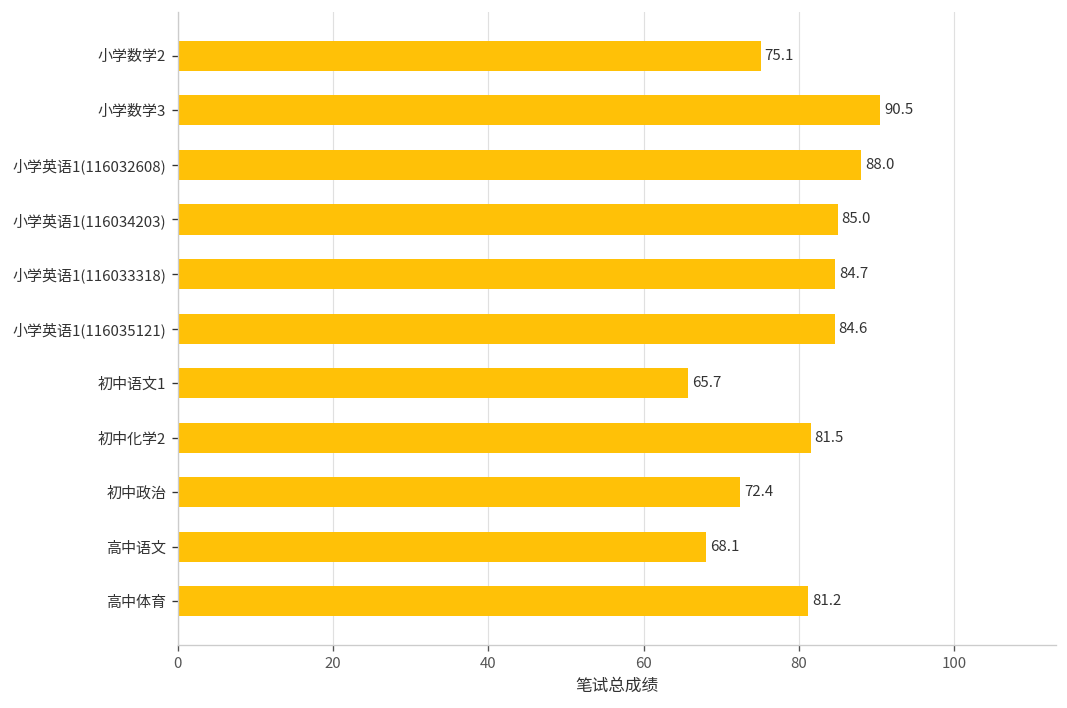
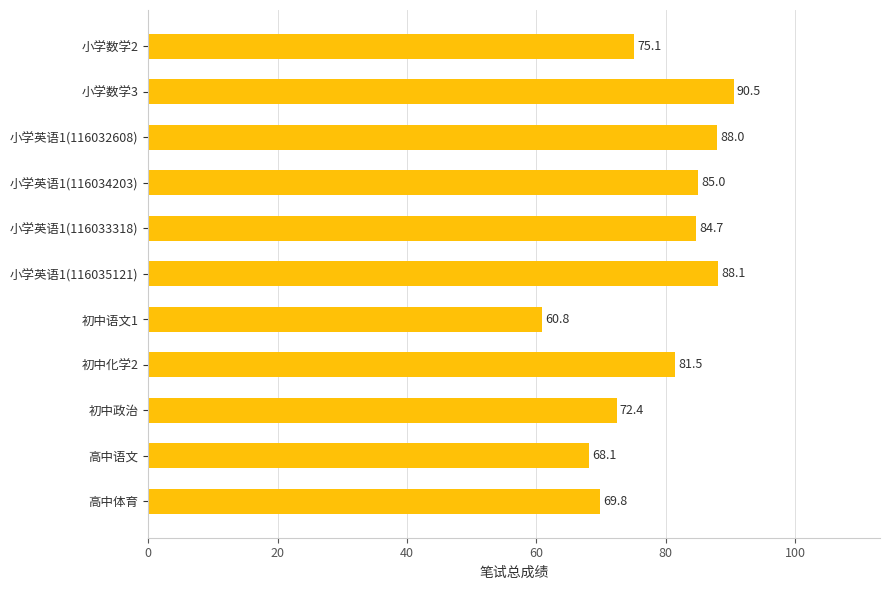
小学英语1(116035121): 84.6 -> 88.1
初中语文1: 65.7 -> 60.8
高中体育: 81.2 -> 69.8
